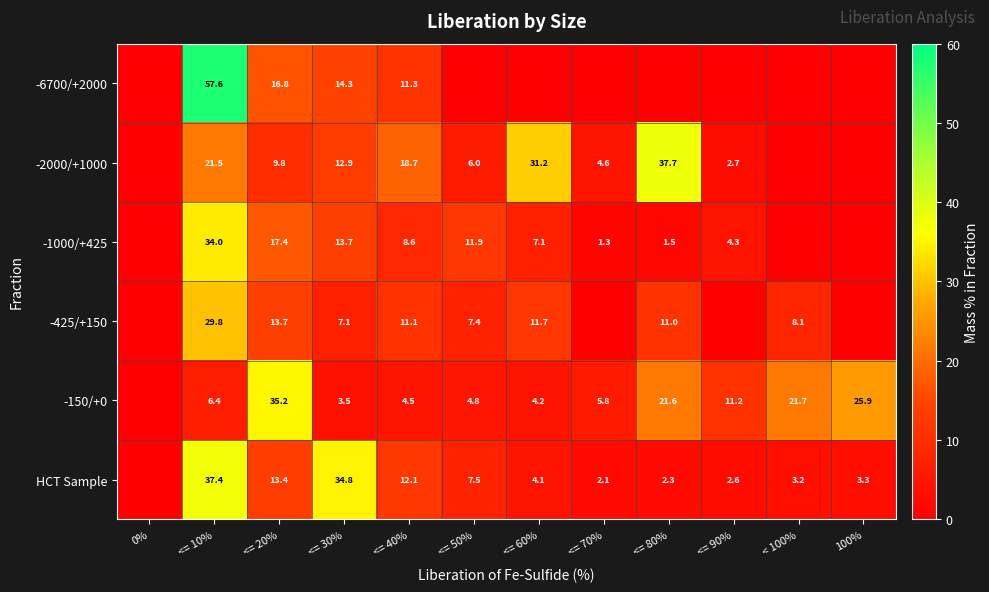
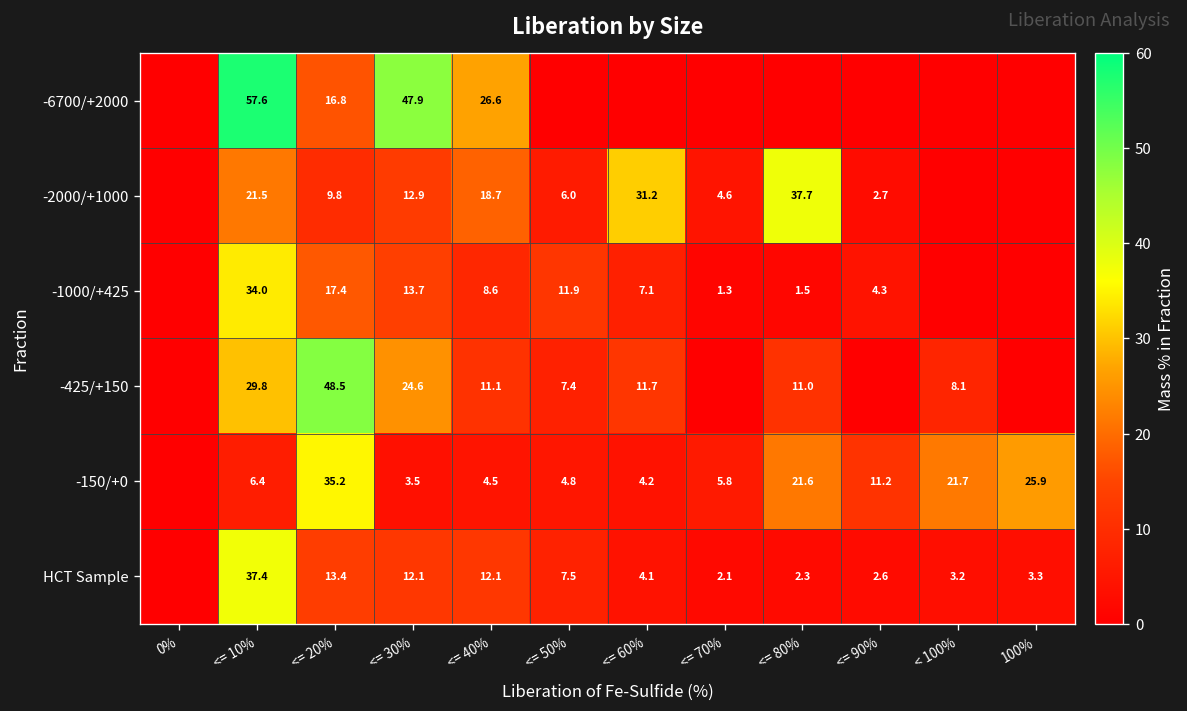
-6700/+2000, <= 30%: 14.3 -> 47.9
-6700/+2000, <= 40%: 11.3 -> 26.6
-425/+150, <= 20%: 13.7 -> 48.5
-425/+150, <= 30%: 7.1 -> 24.6
HCT Sample, <= 30%: 34.8 -> 12.1
